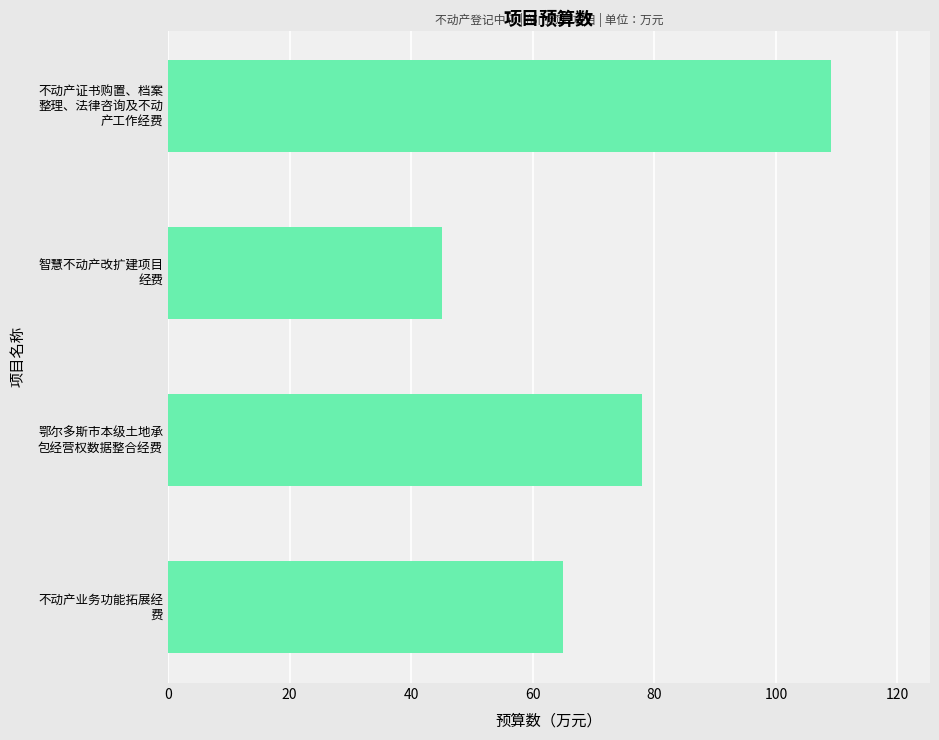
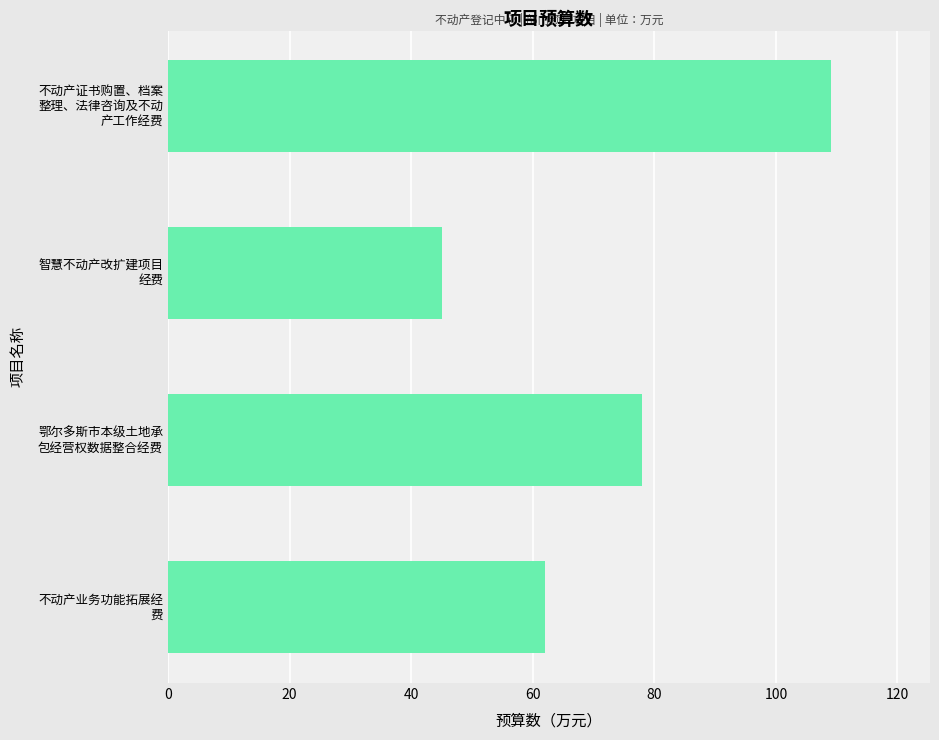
不动产业务功能拓展经 费: 65 -> 62
